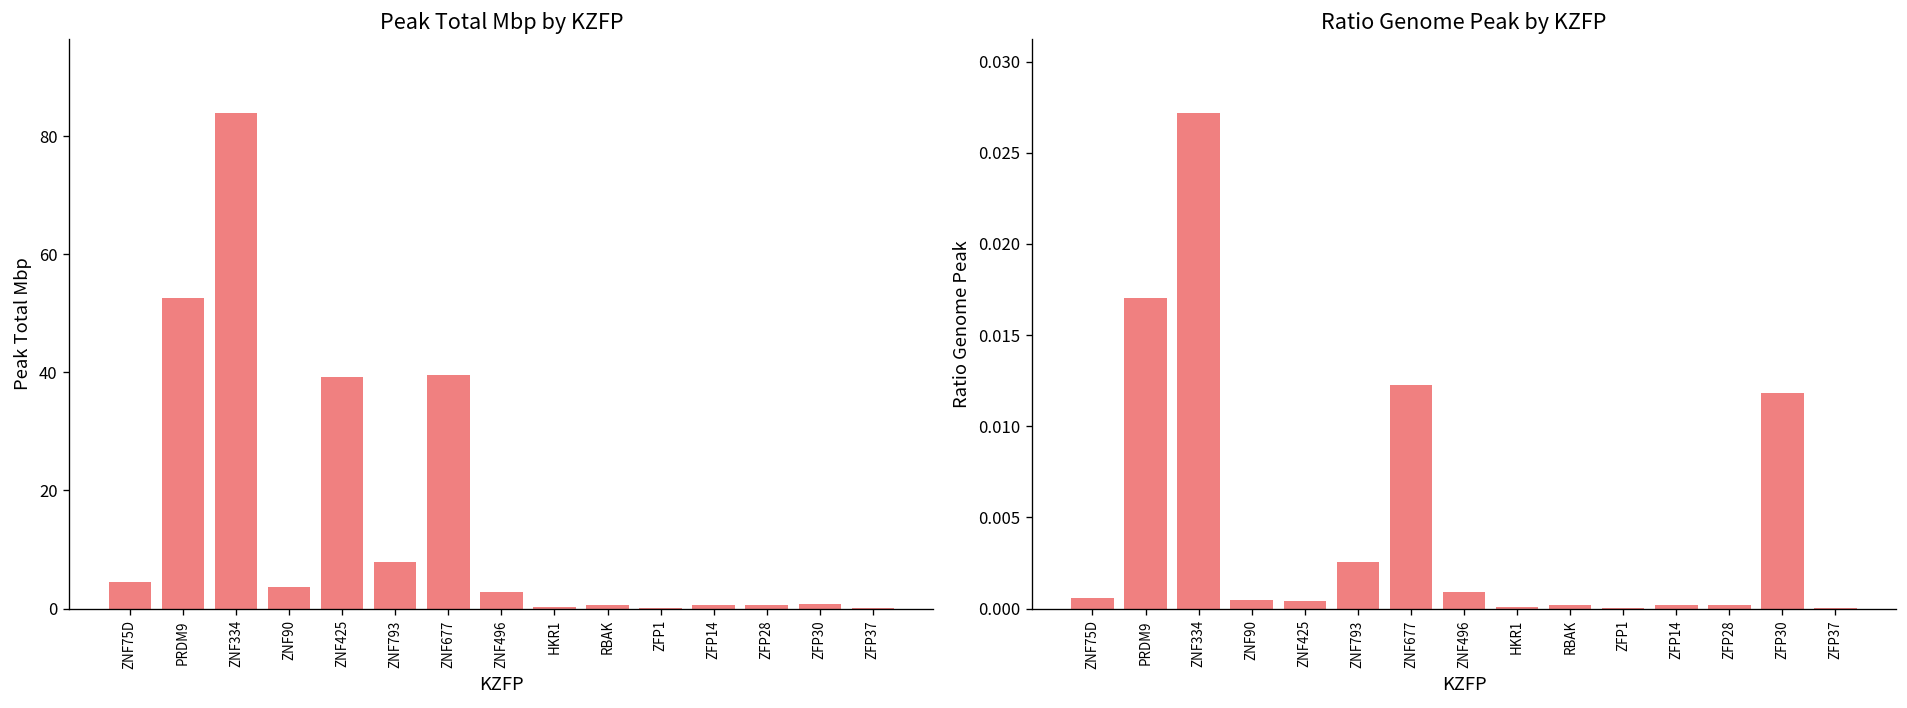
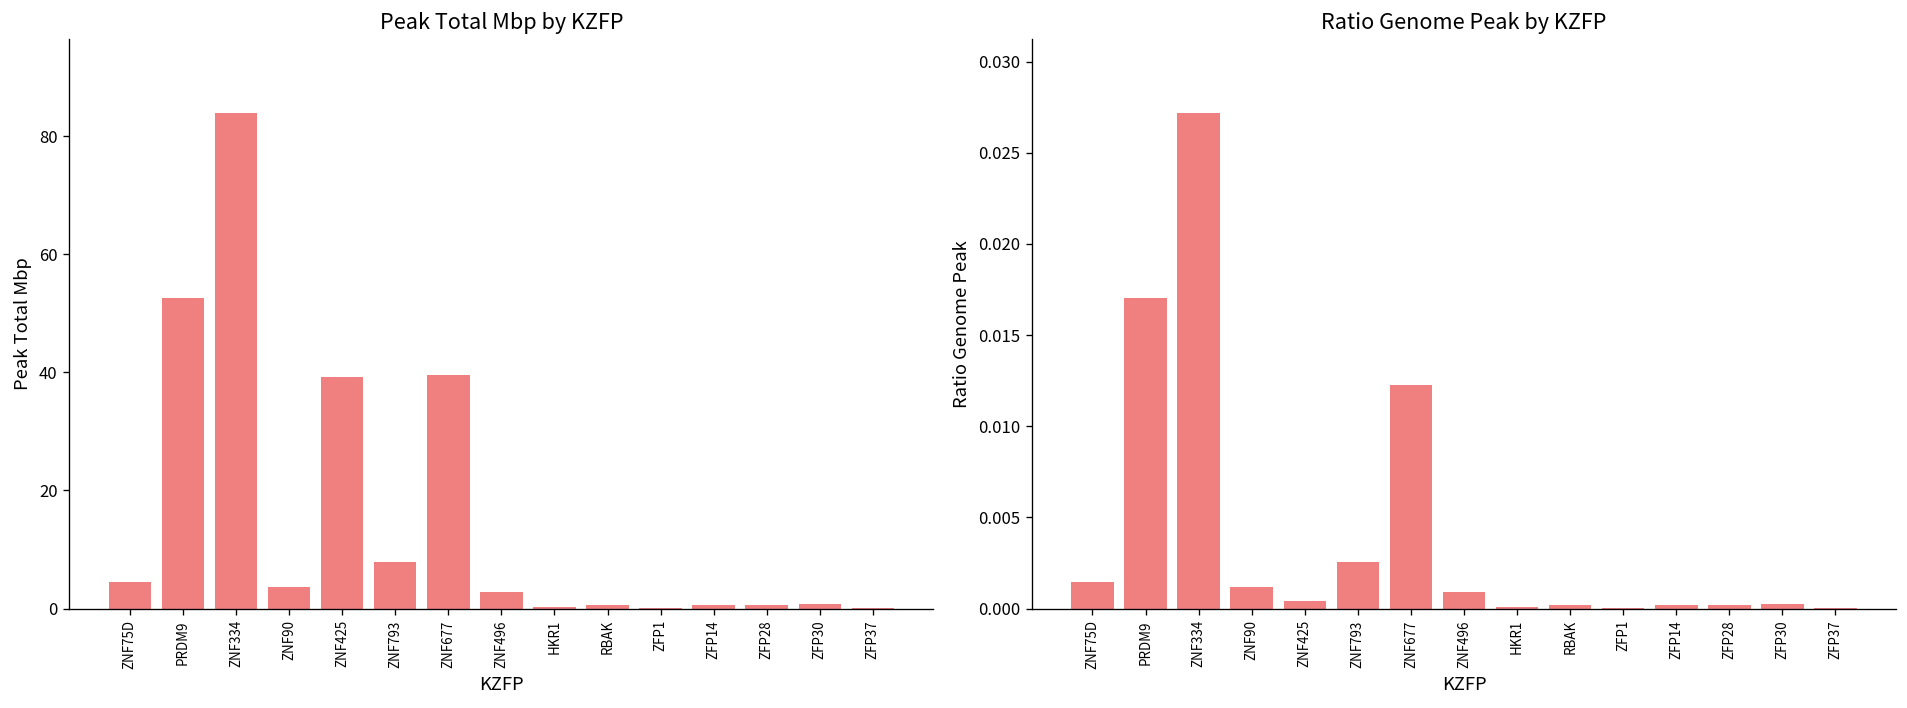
Ratio Genome Peak by KZFP, ZNF75D: 0.0006 -> 0.0014
Ratio Genome Peak by KZFP, ZNF90: 0.0005 -> 0.0012
Ratio Genome Peak by KZFP, ZFP30: 0.0118 -> 0.0002
